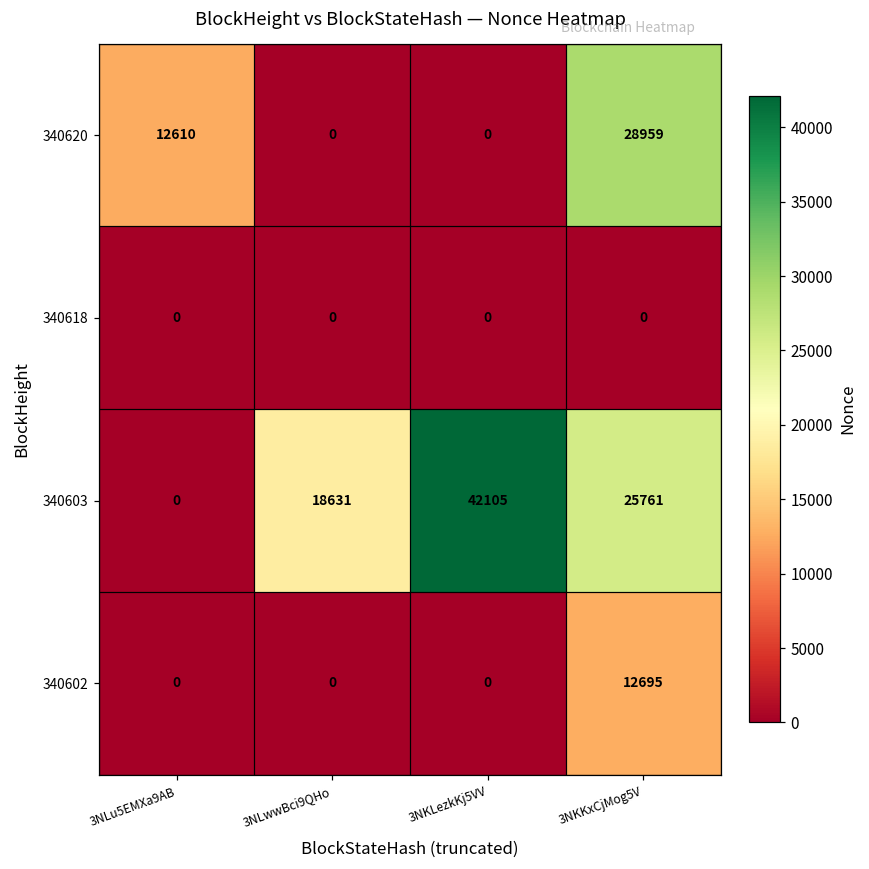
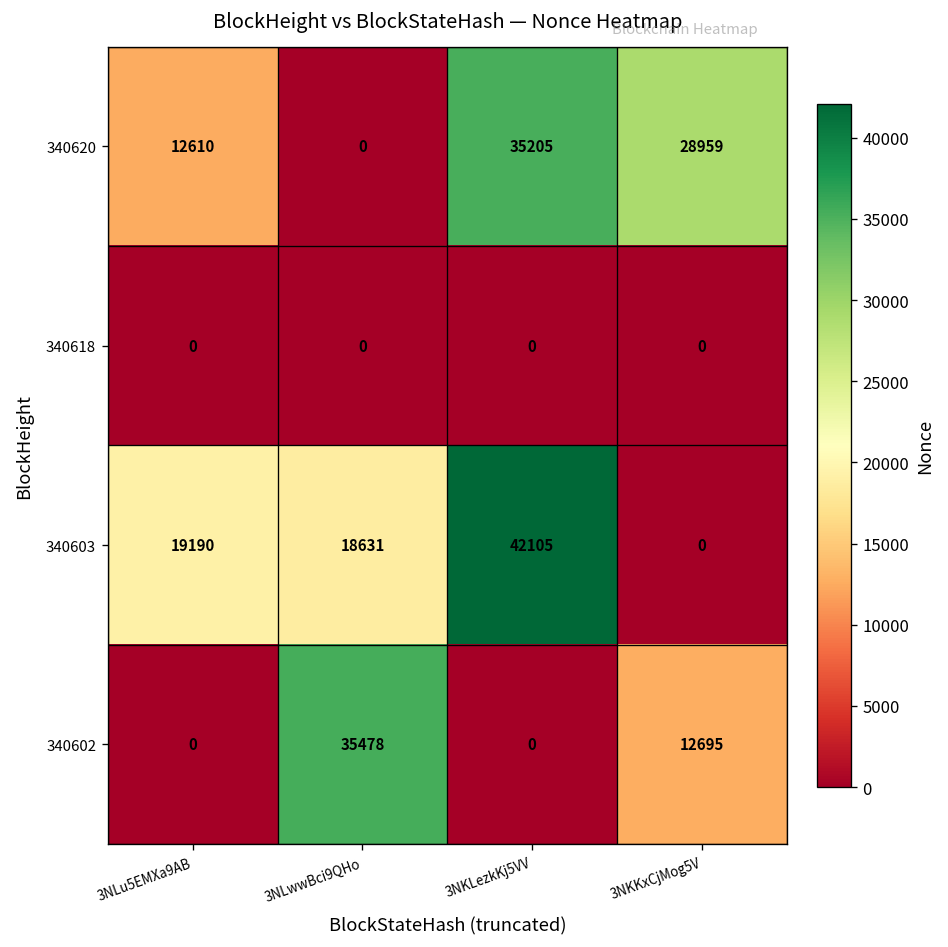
340620, 3NKLezkKj5VV: 0 -> 35205
340603, 3NLu5EMXa9AB: 0 -> 19190
340603, 3NKKxCjMog5V: 25761 -> 0
340602, 3NLwwBci9QHo: 0 -> 35478
